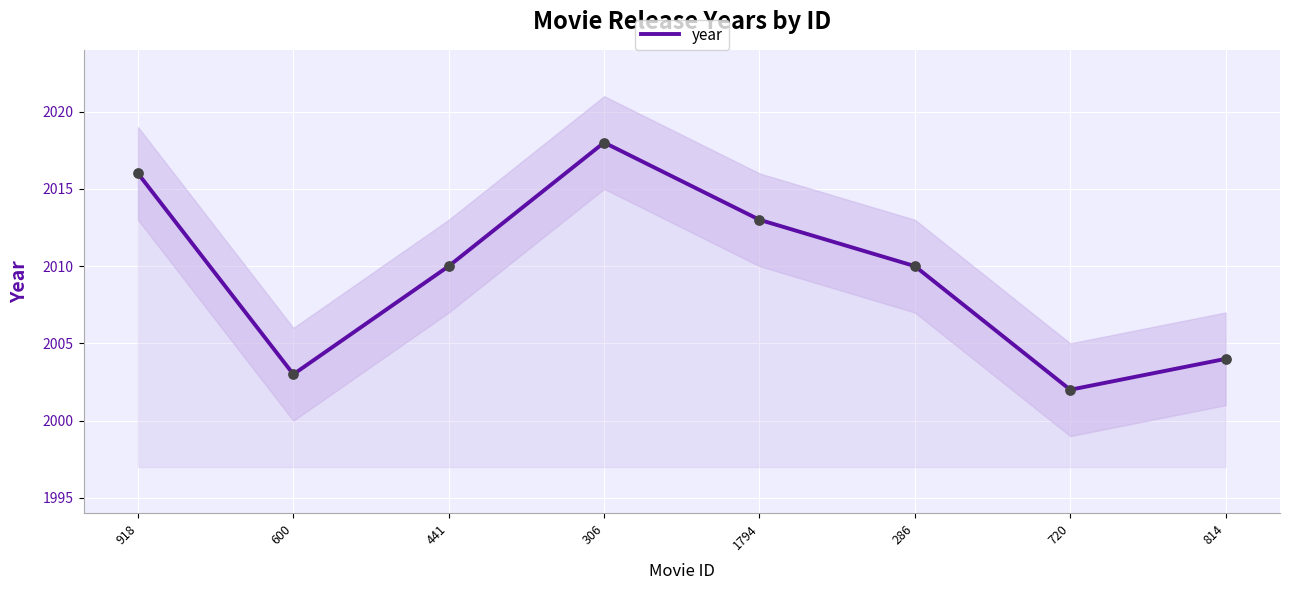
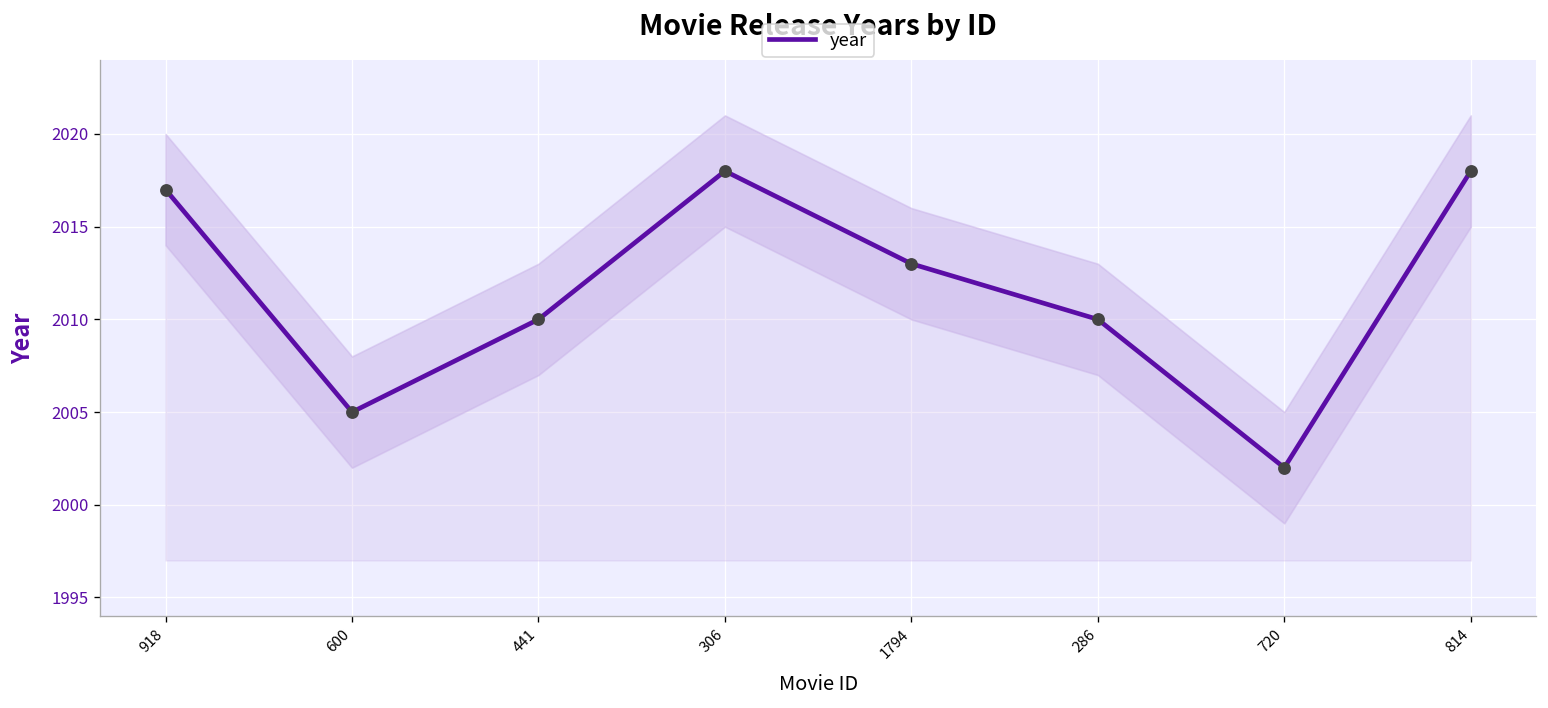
year, 918: 2016 -> 2017
year, 600: 2003 -> 2005
year, 814: 2004 -> 2018
